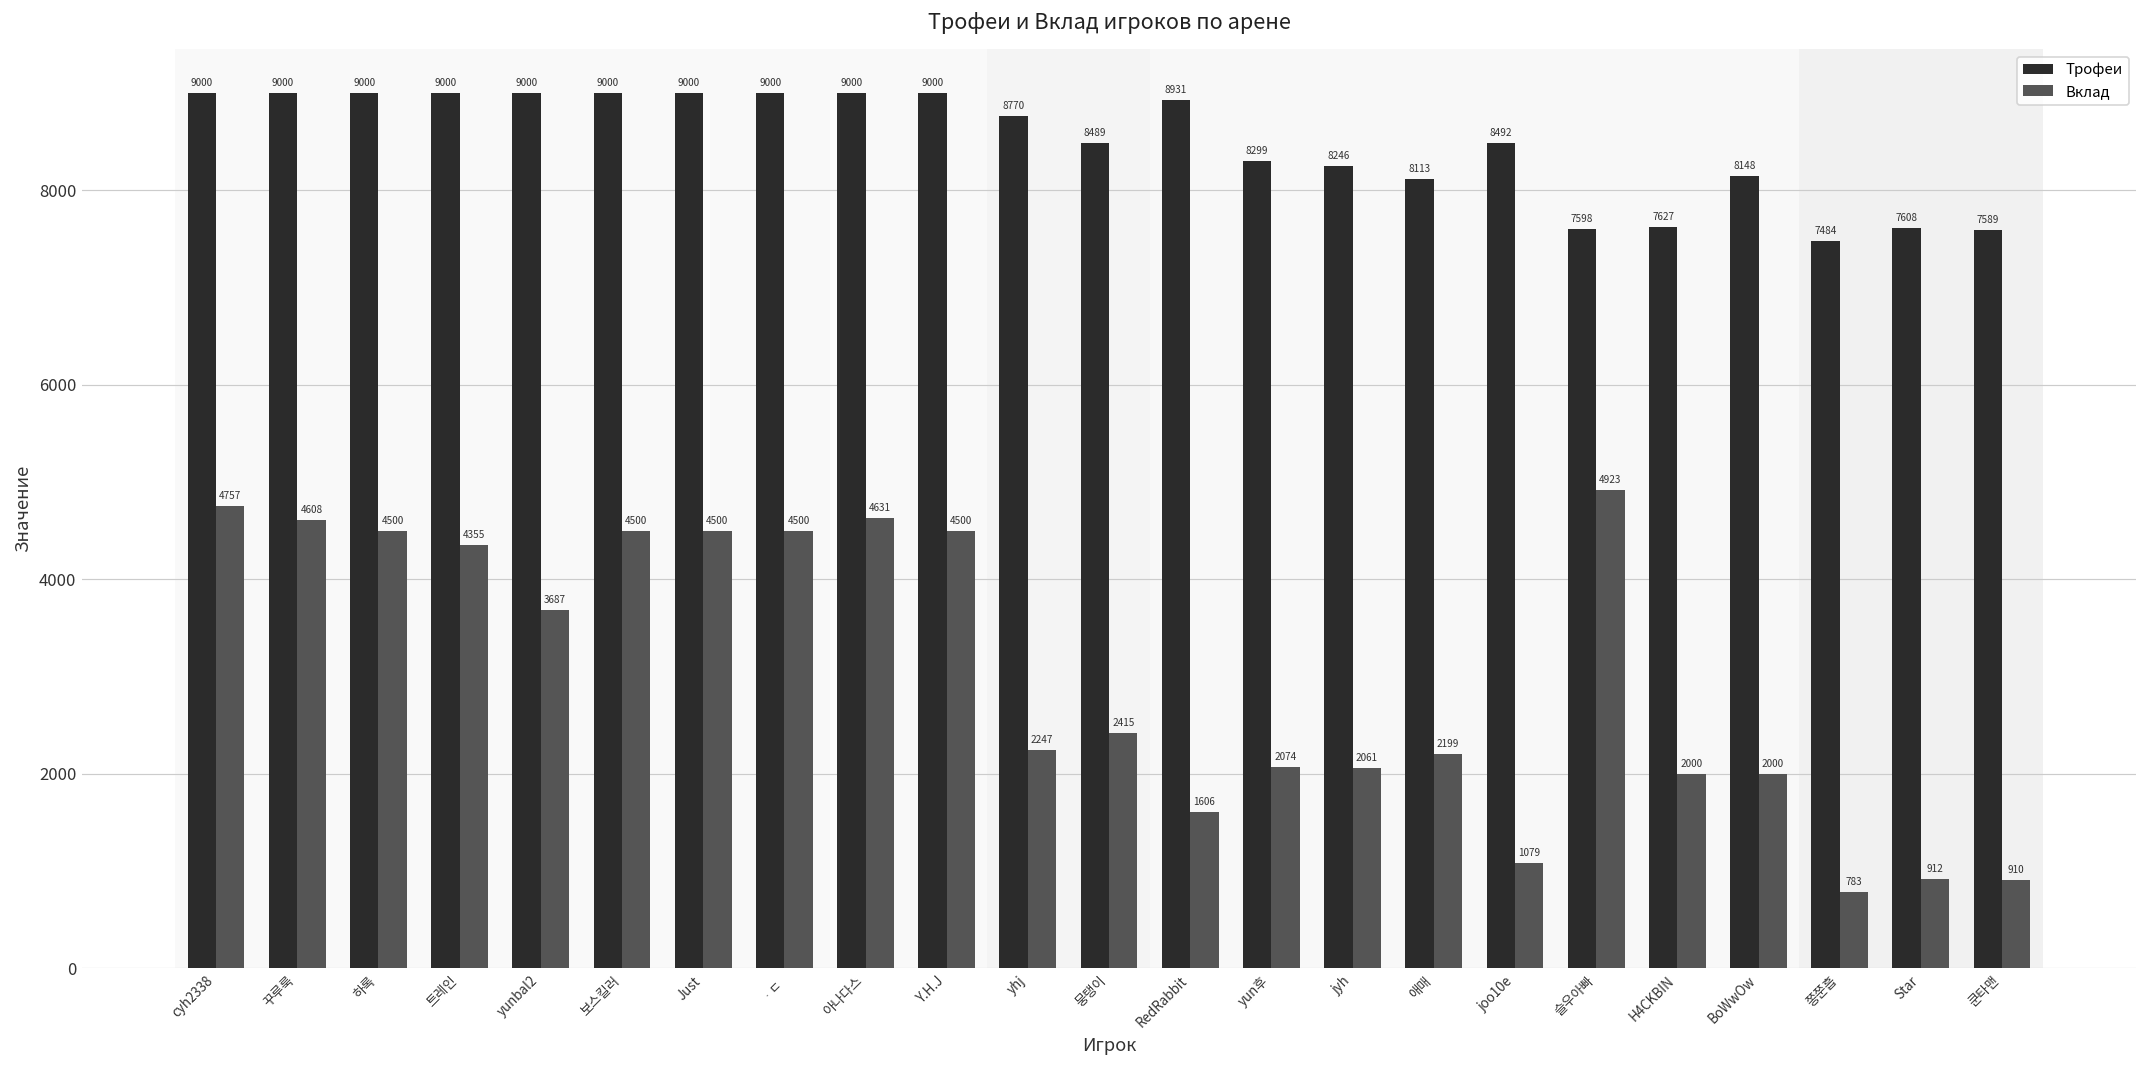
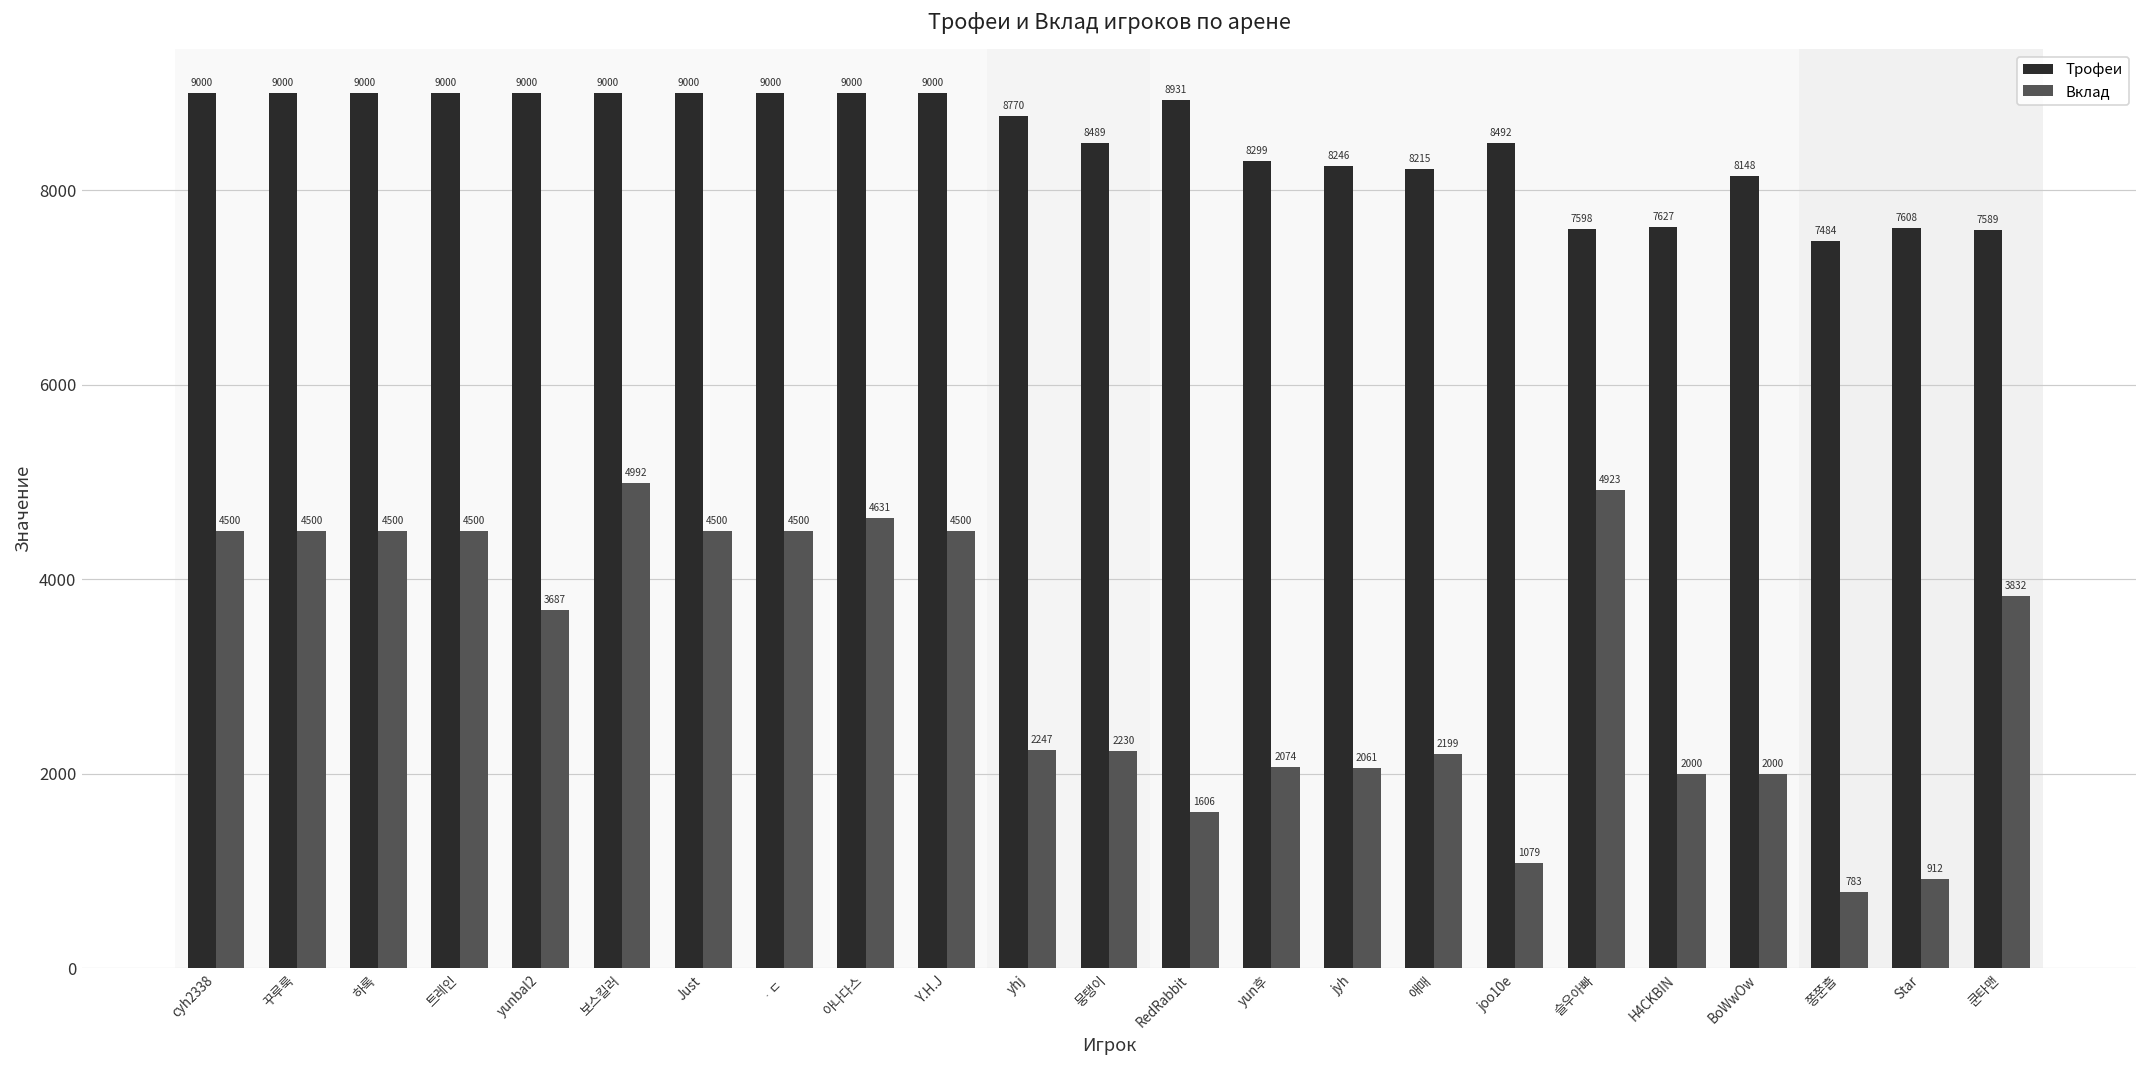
Вклад, cyh2338: 4757 -> 4500
Вклад, 꾸루룩: 4608 -> 4500
Вклад, 트레인: 4355 -> 4500
Вклад, 보스킬러: 4500 -> 4992
Вклад, 뭉탱이: 2415 -> 2230
Трофеи, 애매: 8113 -> 8215
Вклад, 쿤타맨: 910 -> 3832
